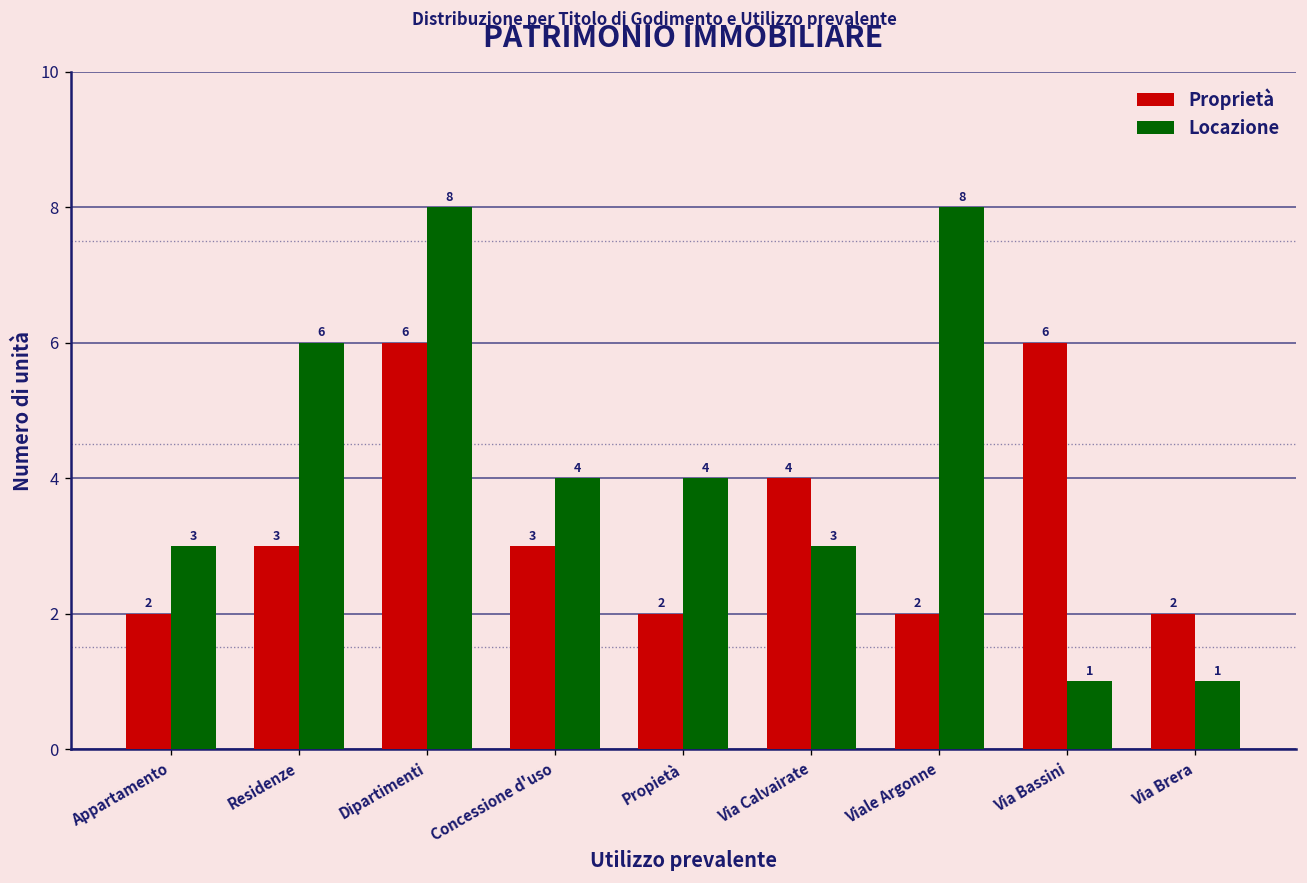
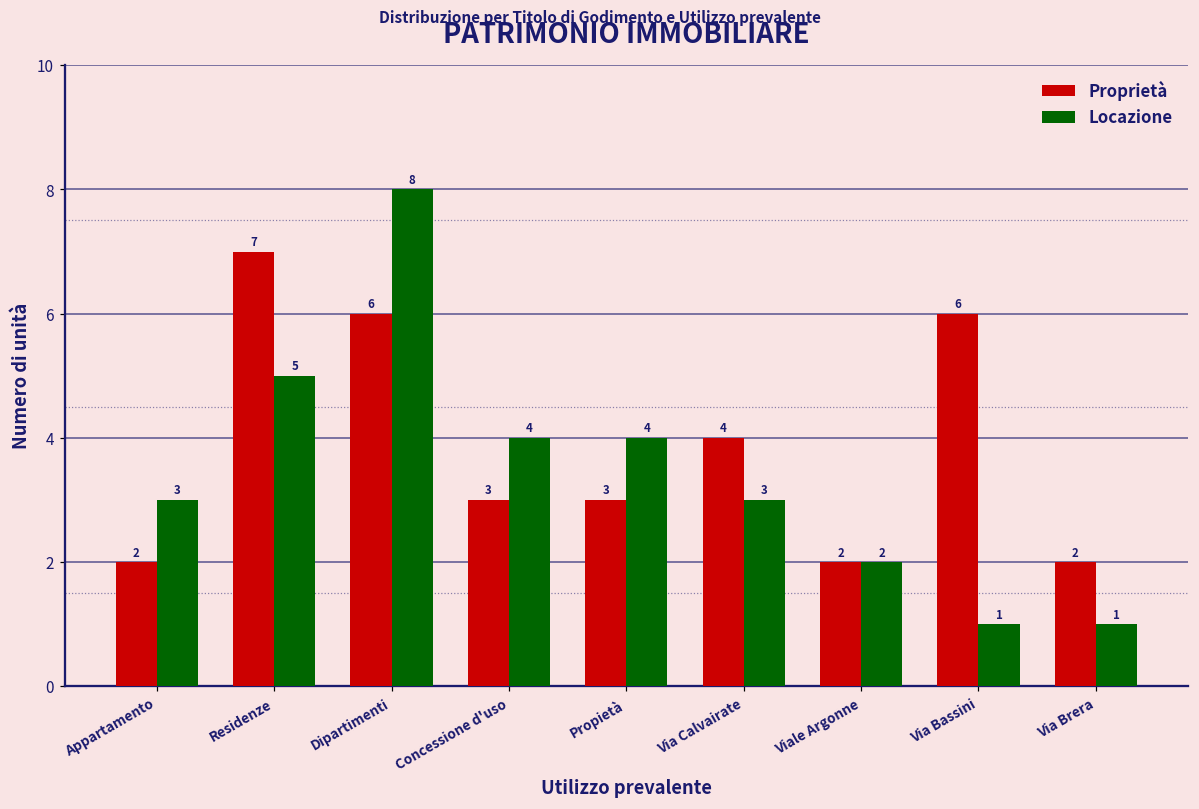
Proprietà, Residenze: 3 -> 7
Locazione, Residenze: 6 -> 5
Proprietà, Propietà: 2 -> 3
Locazione, Viale Argonne: 8 -> 2
